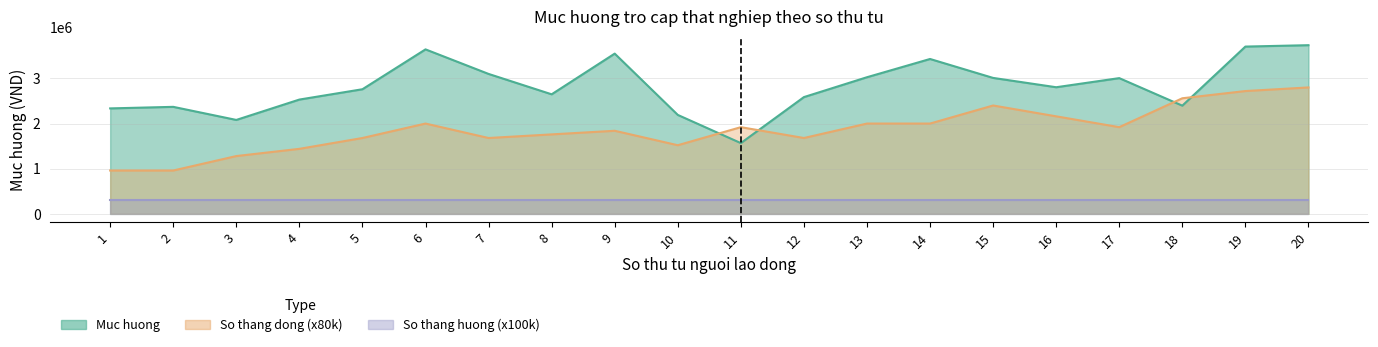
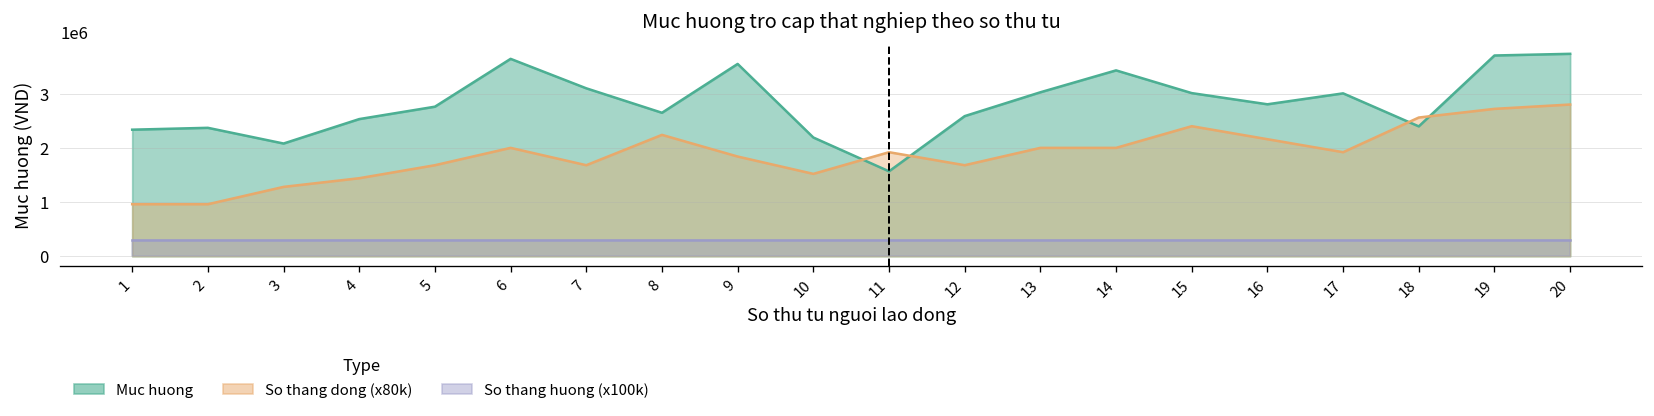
So thang dong (x80k), 8: 1800000 -> 2200000
